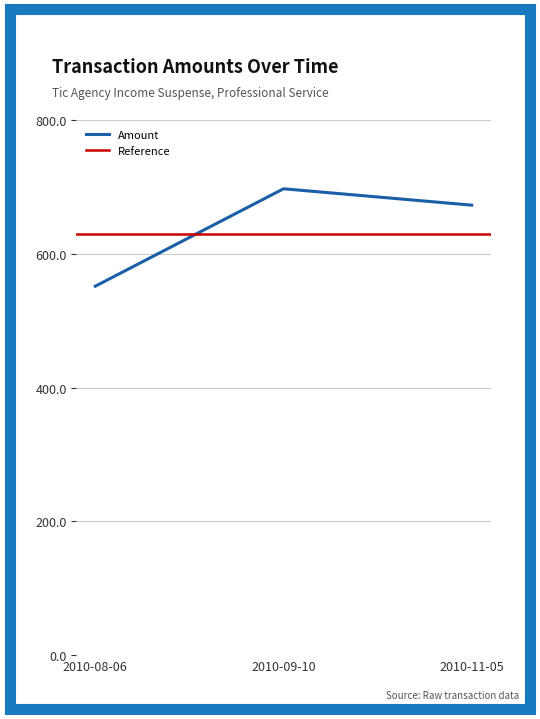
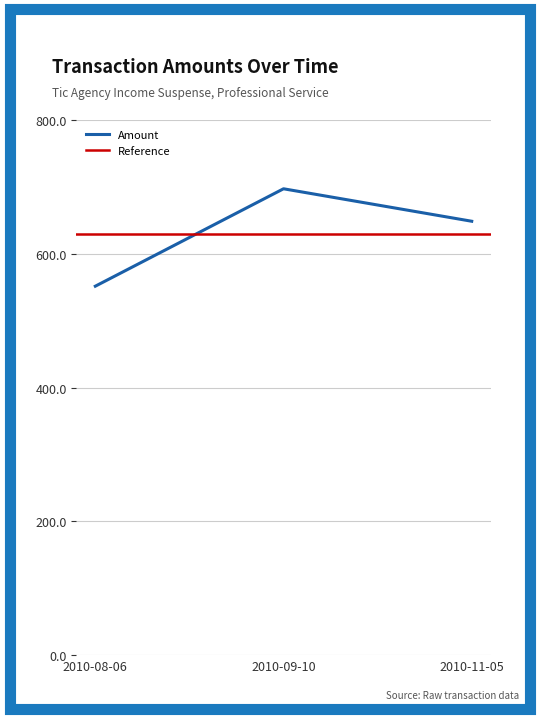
2010-11-05: 670 -> 650
